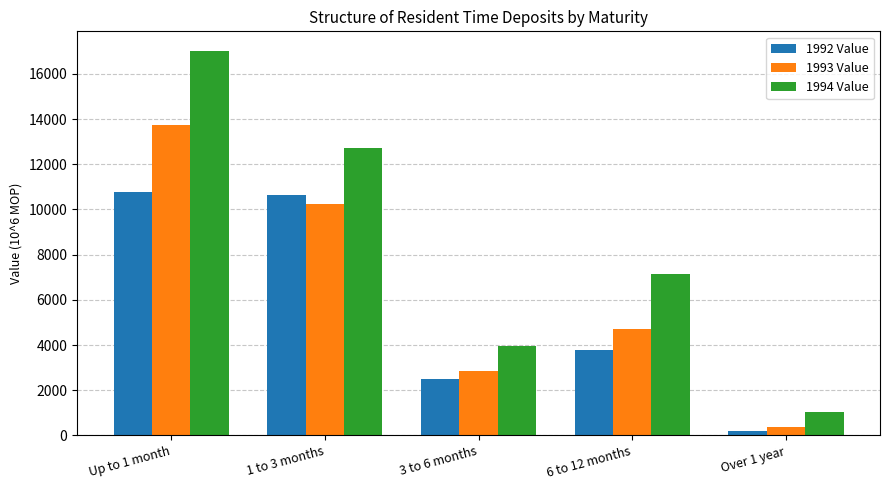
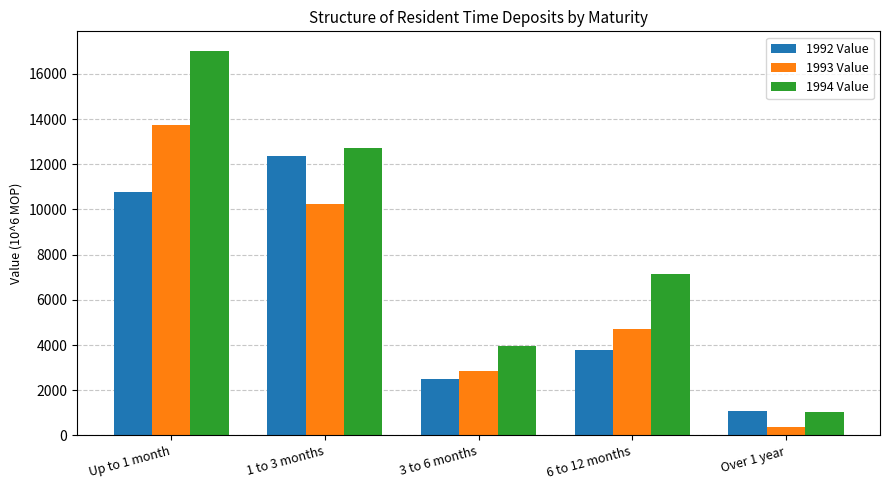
1992 Value, 1 to 3 months: 10600 -> 12400
1992 Value, Over 1 year: 200 -> 1100
